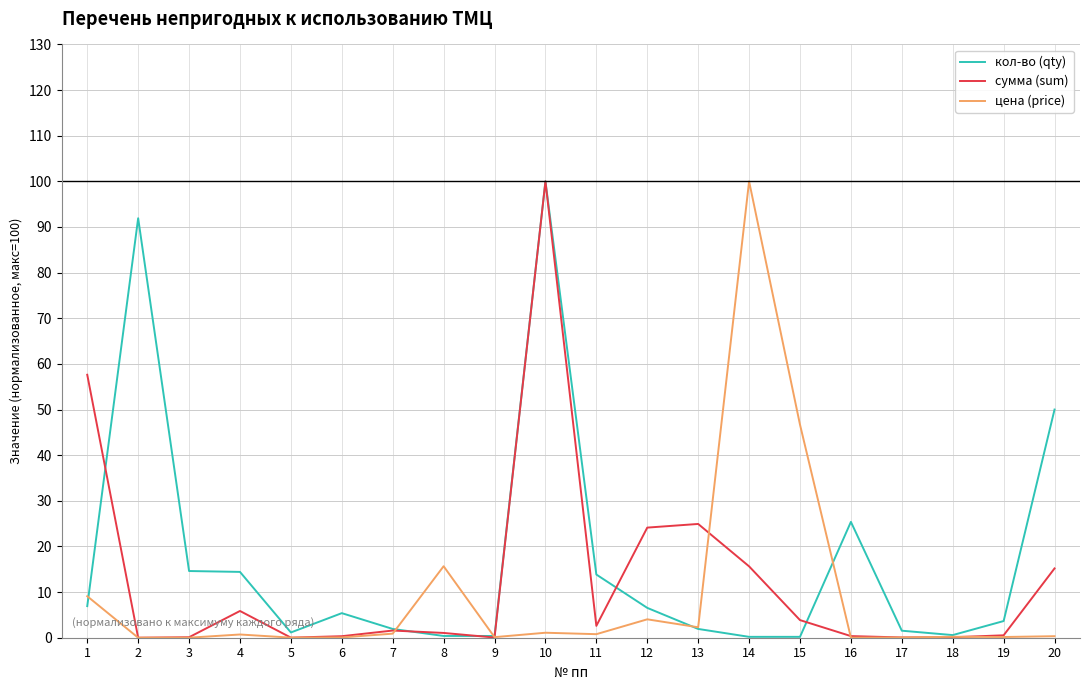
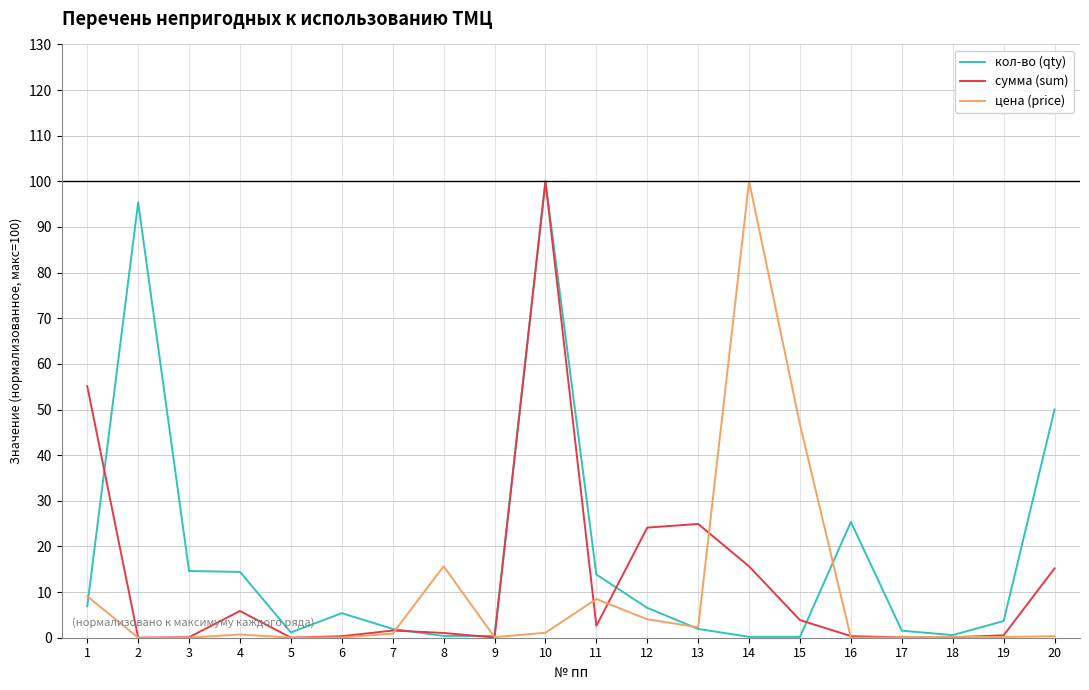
сумма (sum), 1: 58 -> 55
кол-во (qty), 2: 92 -> 95
цена (price), 11: 1 -> 8
